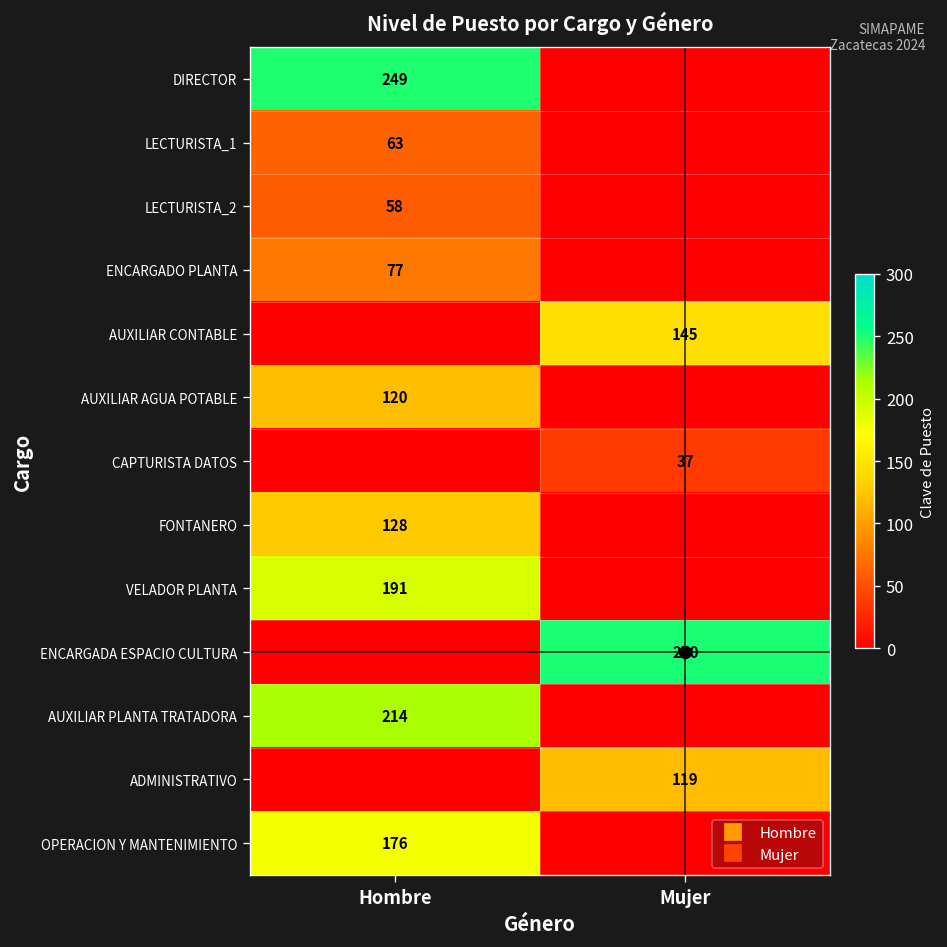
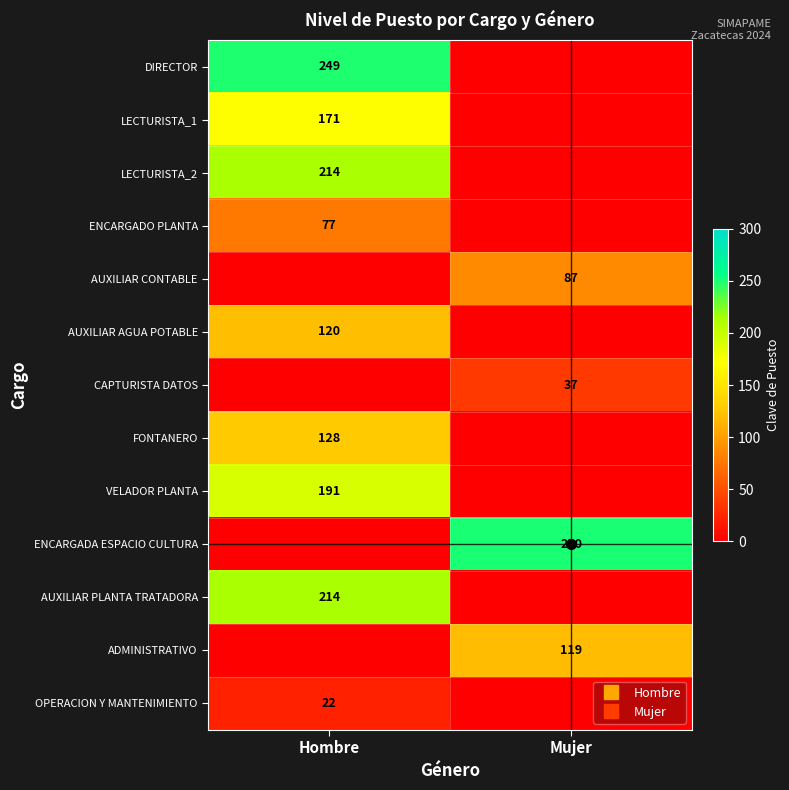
LECTURISTA_1, Hombre: 63 -> 171
LECTURISTA_2, Hombre: 58 -> 214
AUXILIAR CONTABLE, Mujer: 145 -> 87
OPERACION Y MANTENIMIENTO, Hombre: 176 -> 22
